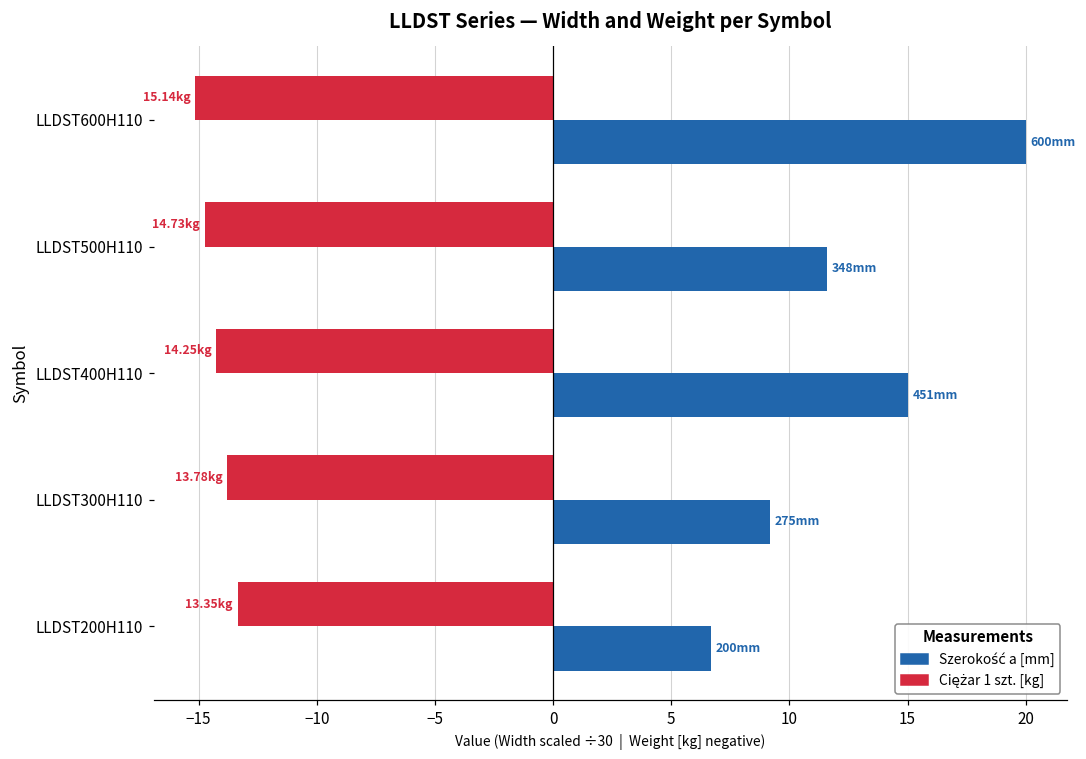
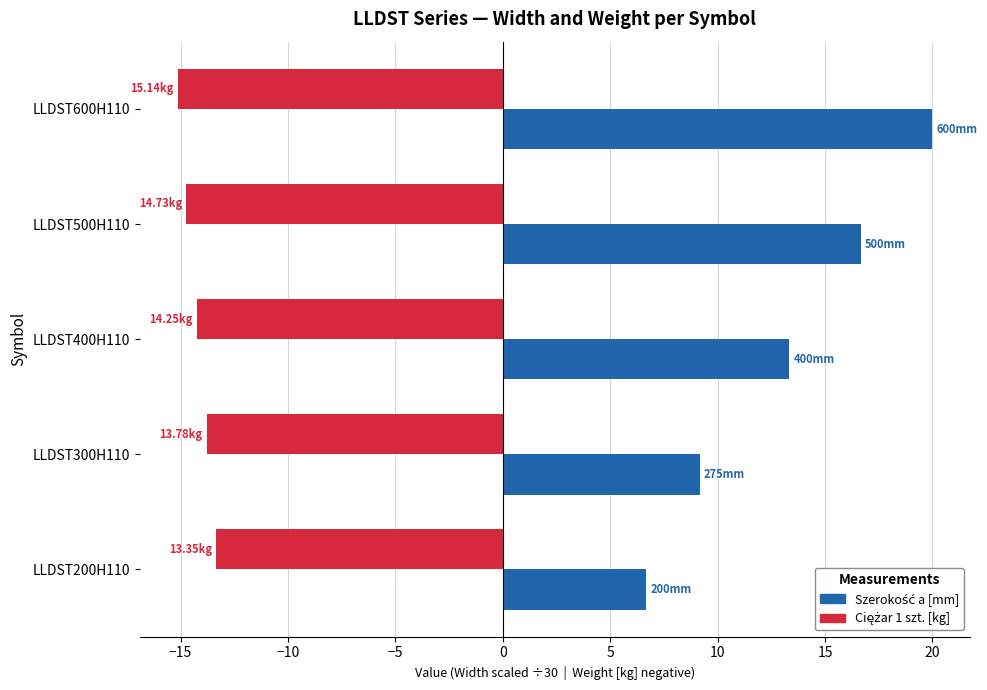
Szerokość a [mm], LLDST500H110: 348 -> 500
Szerokość a [mm], LLDST400H110: 451 -> 400
